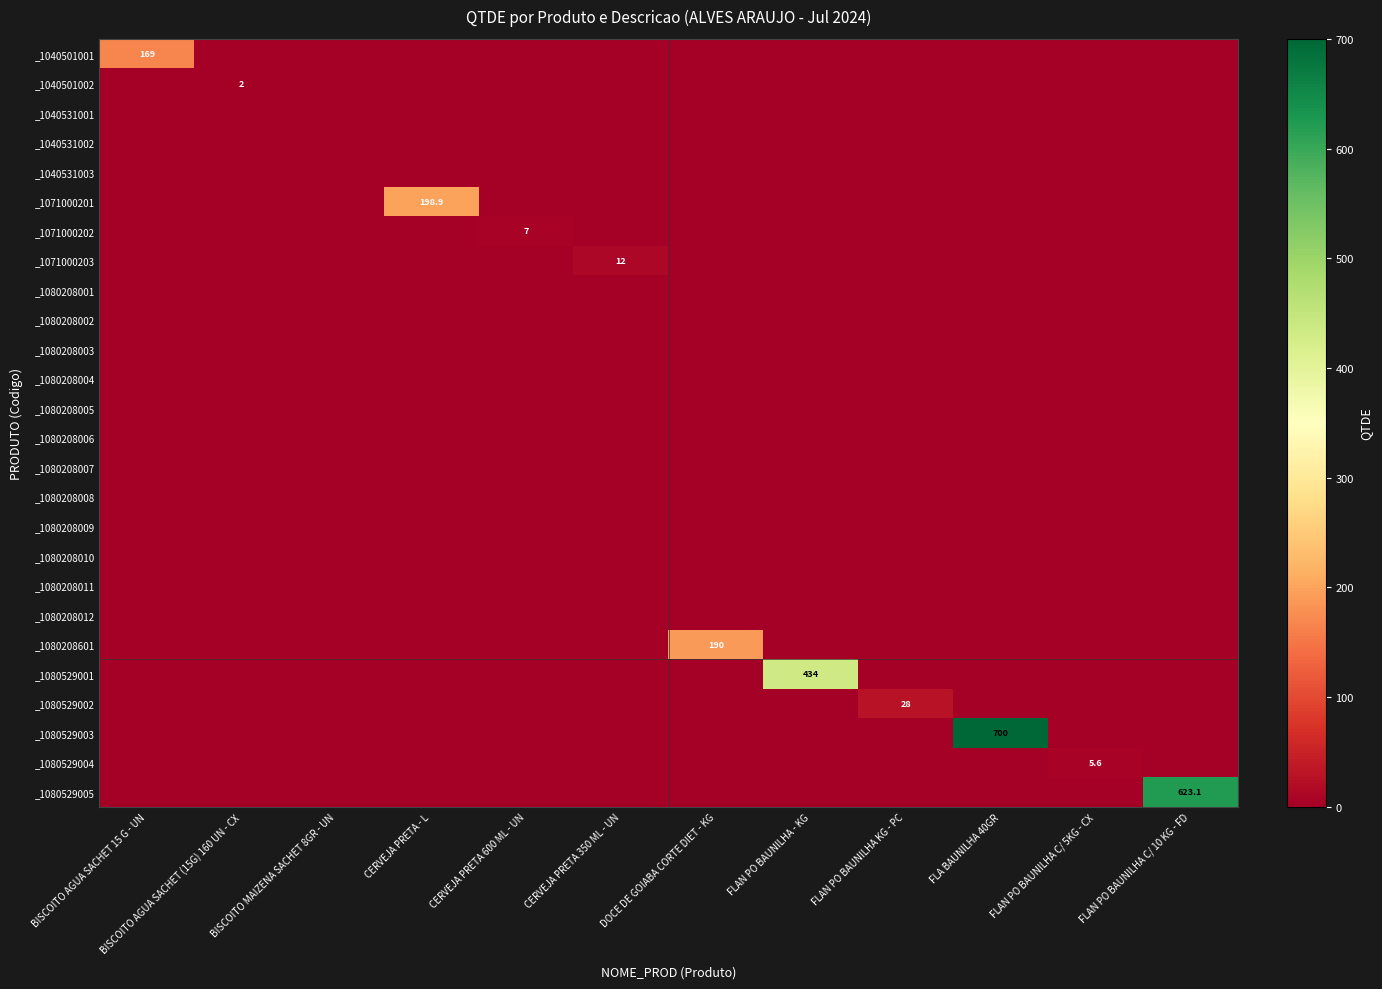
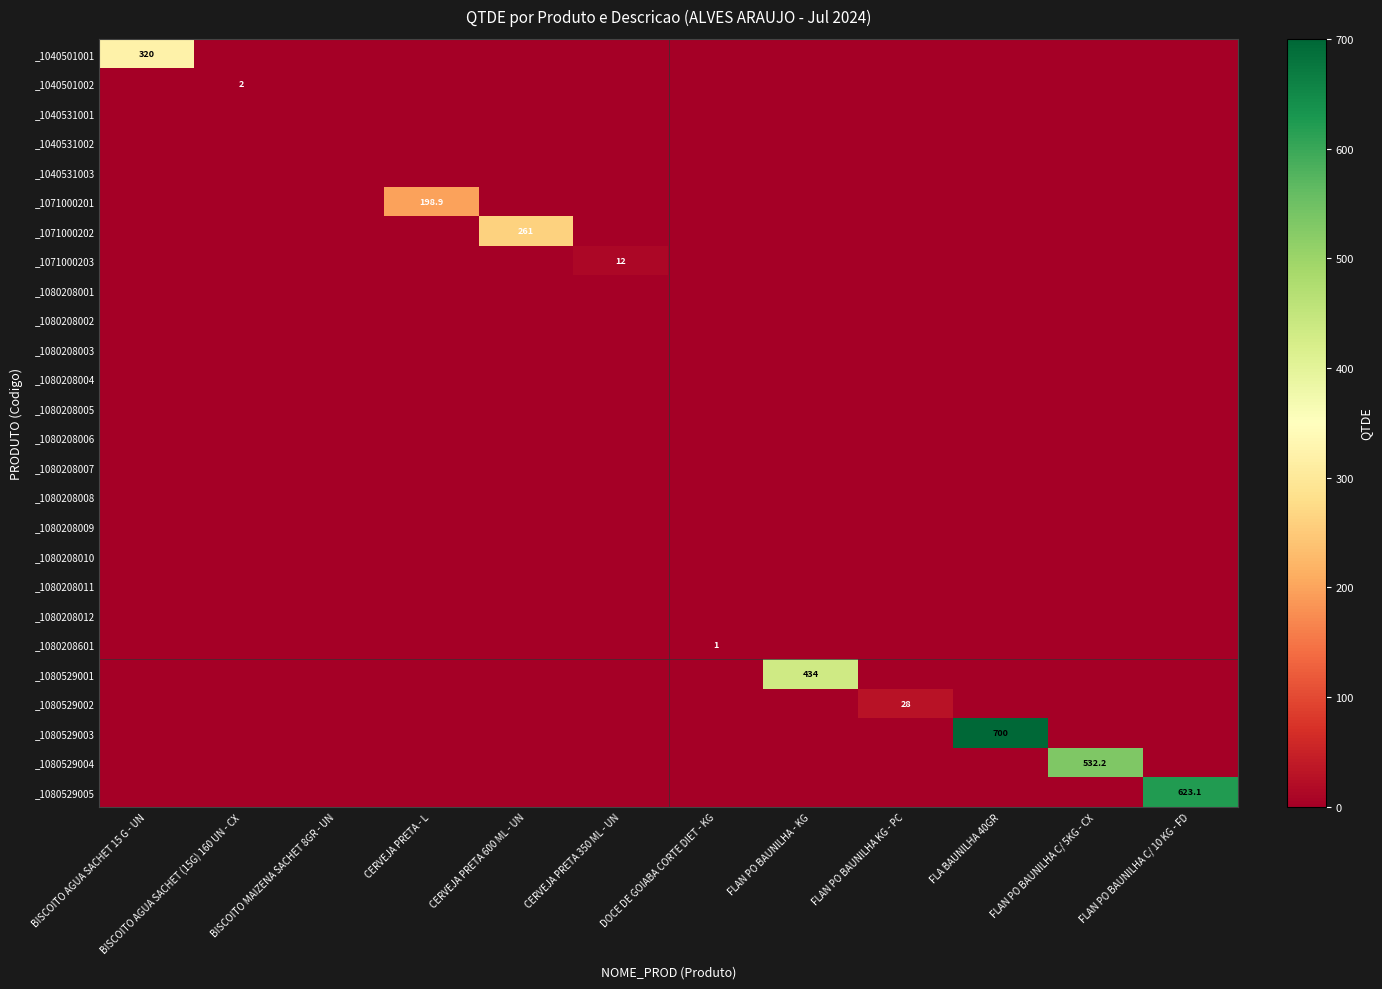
_1040501001, BISCOITO AGUA SACHET 15 G - UN: 169 -> 320
_1071000202, CERVEJA PRETA 600 ML - UN: 7 -> 261
_1080208601, DOCE DE GOIABA CORTE DIET - KG: 190 -> 1
_1080529004, FLAN PO BAUNILHA C/ 5KG - CX: 5.6 -> 532.2
